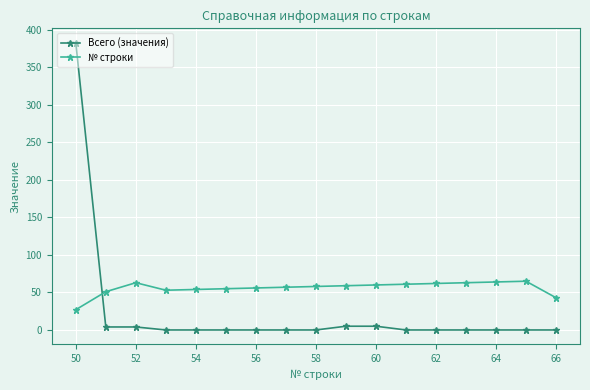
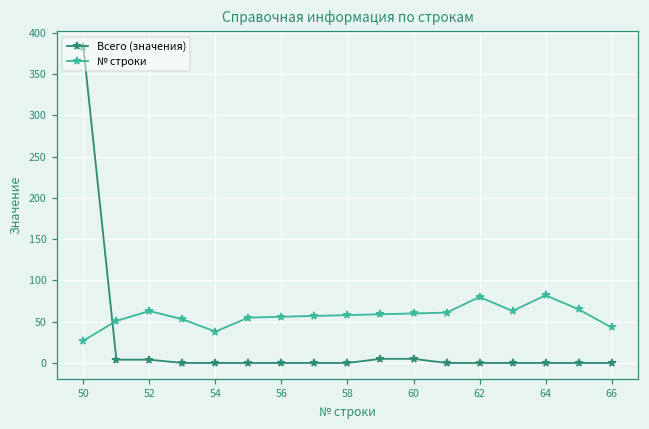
№ строки, 54: 50 -> 40
№ строки, 62: 60 -> 80
№ строки, 64: 60 -> 80
